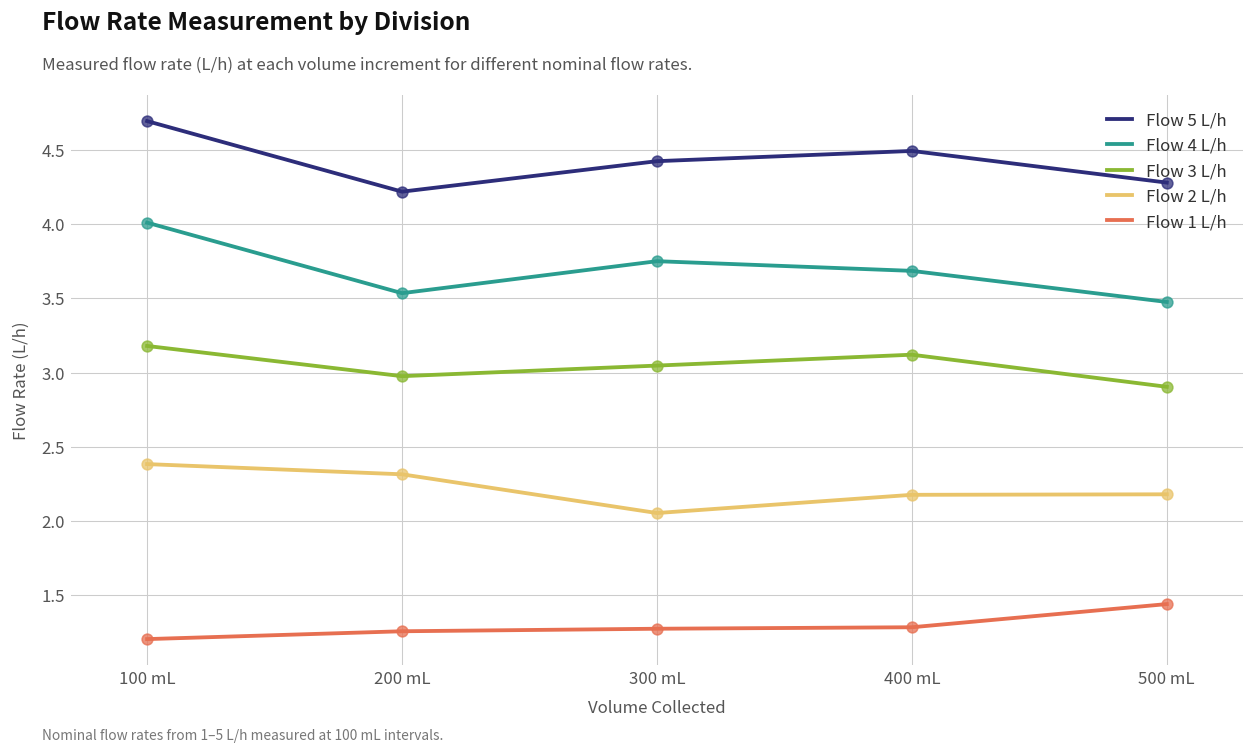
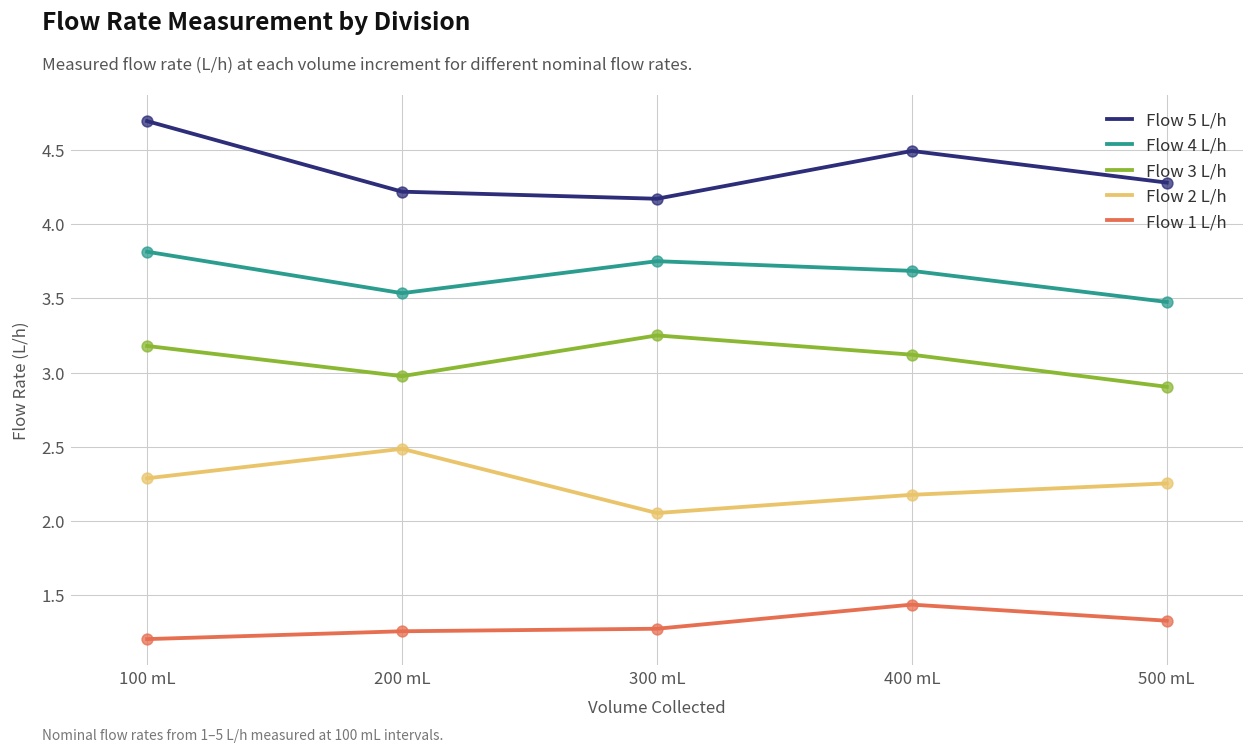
Flow 4 L/h, 100 mL: 4.01 -> 3.81
Flow 2 L/h, 100 mL: 2.38 -> 2.29
Flow 2 L/h, 200 mL: 2.32 -> 2.49
Flow 5 L/h, 300 mL: 4.42 -> 4.17
Flow 3 L/h, 300 mL: 3.05 -> 3.25
Flow 1 L/h, 400 mL: 1.29 -> 1.44
Flow 2 L/h, 500 mL: 2.18 -> 2.25
Flow 1 L/h, 500 mL: 1.44 -> 1.33
